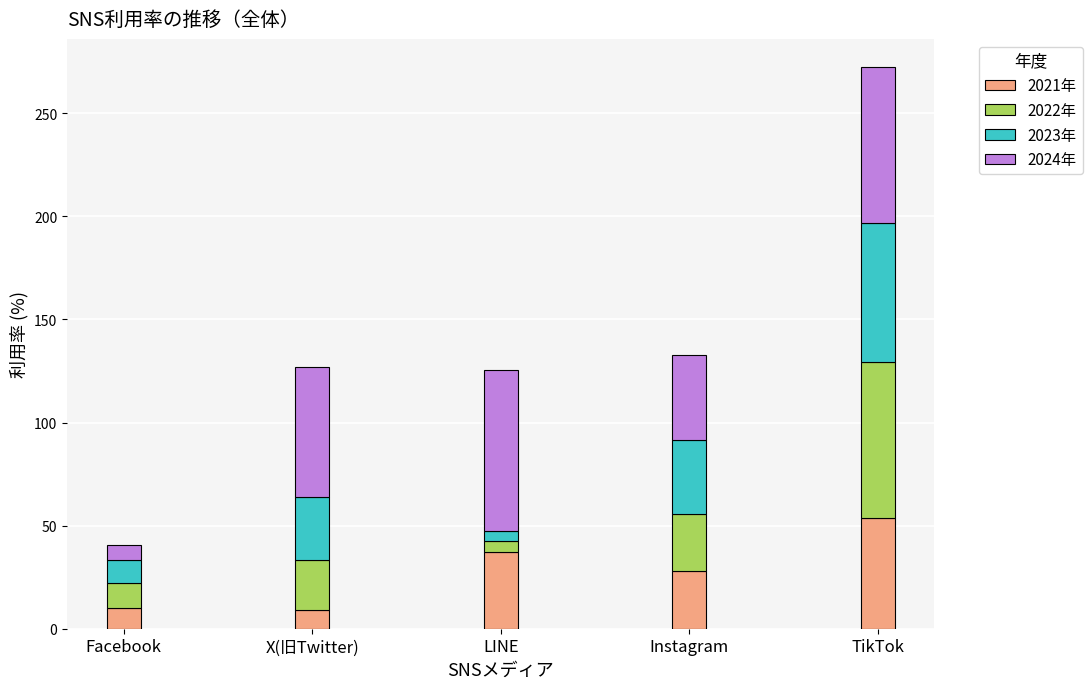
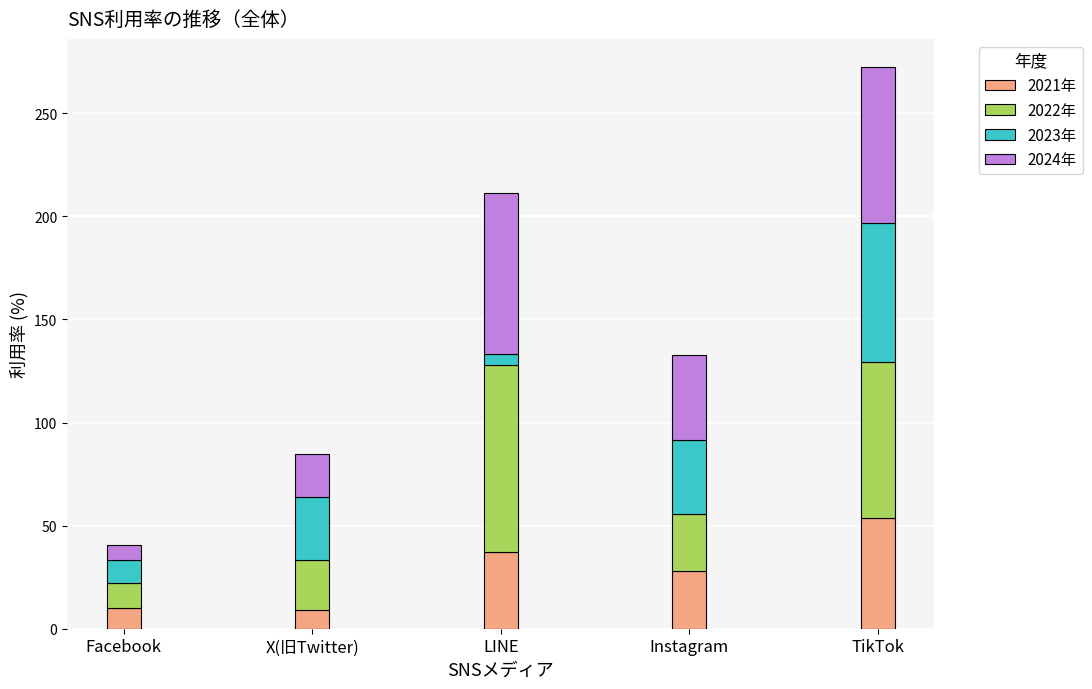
2024年, X(旧Twitter): 63 -> 21
2022年, LINE: 5 -> 91
